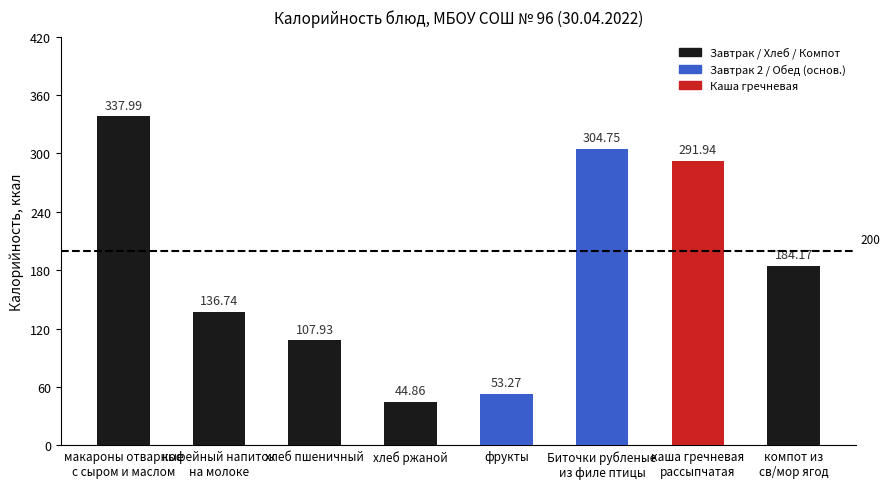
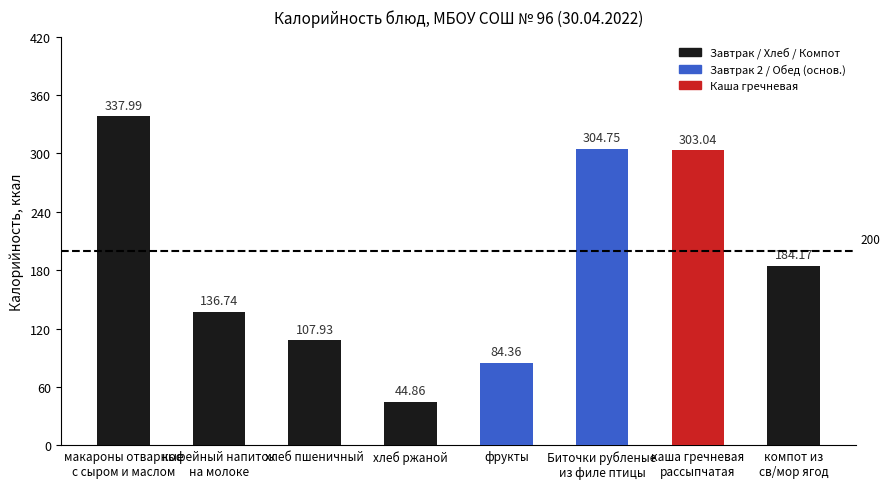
фрукты: 53.27 -> 84.36
каша гречневая рассыпчатая: 291.94 -> 303.04
